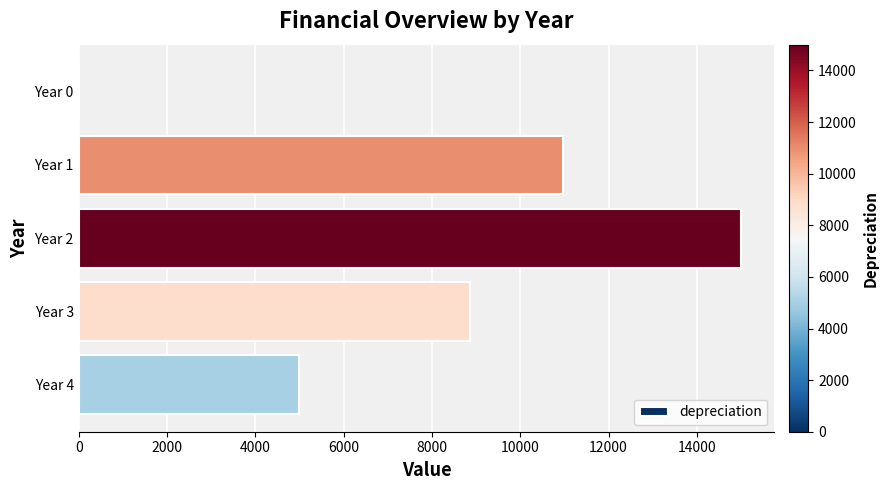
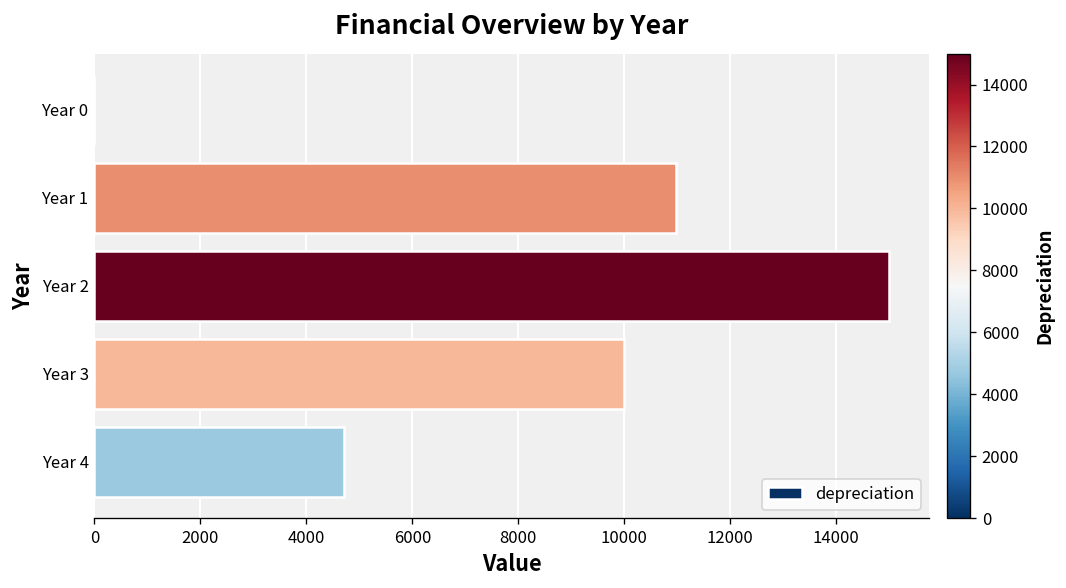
Year 3: 8900 -> 10000
Year 4: 5000 -> 4700
